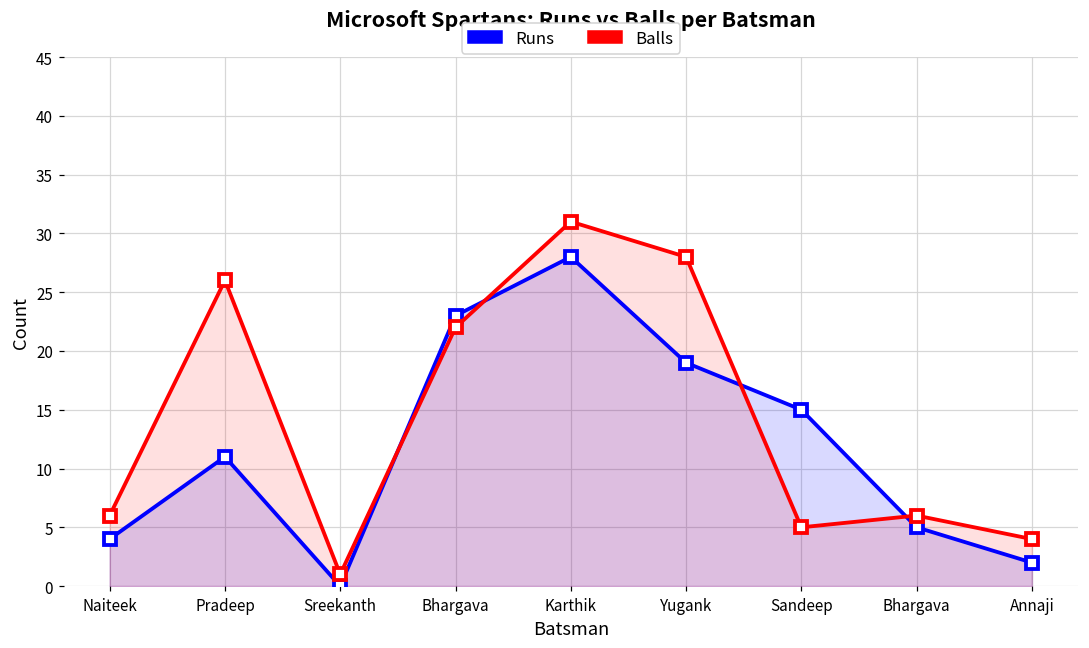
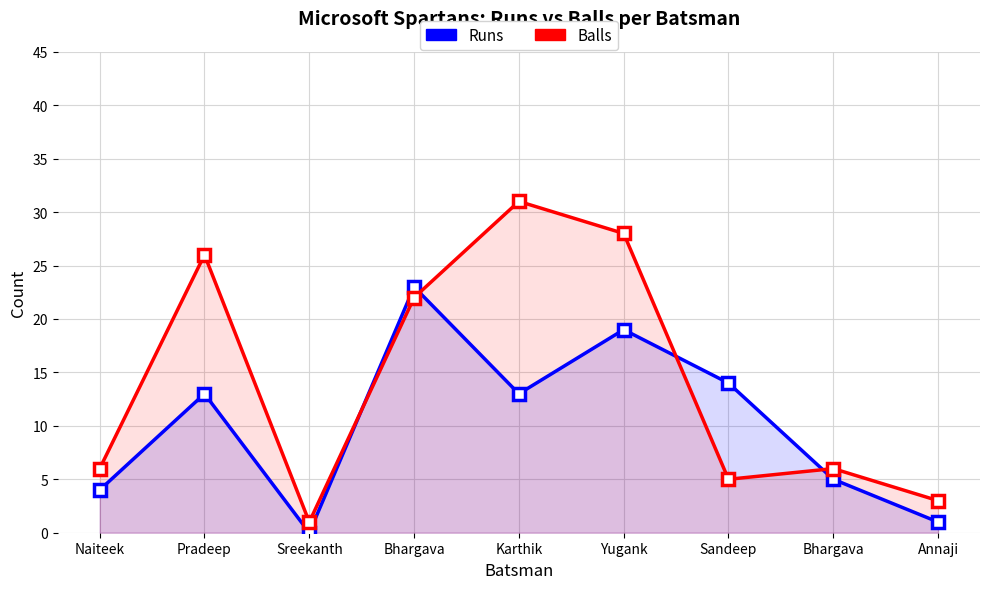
Runs, Pradeep: 11 -> 13
Runs, Karthik: 28 -> 13
Runs, Sandeep: 15 -> 14
Runs, Annaji: 2 -> 1
Balls, Annaji: 4 -> 3
